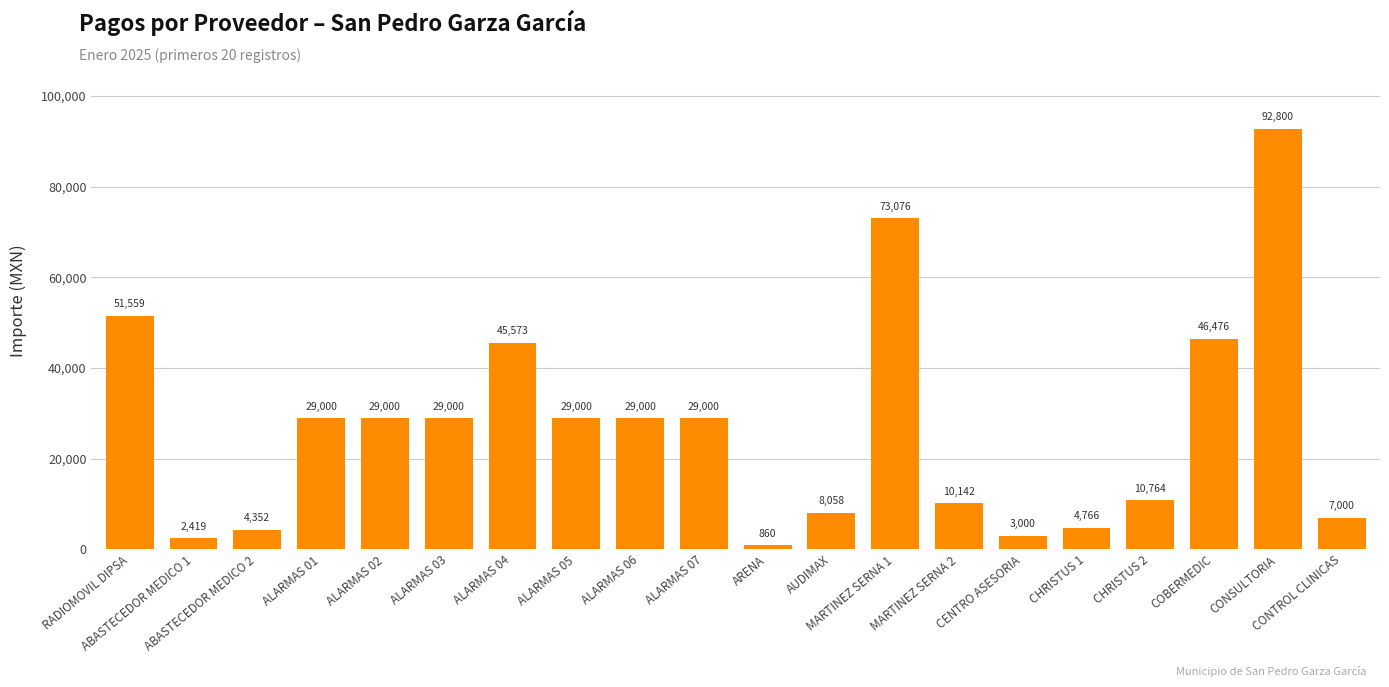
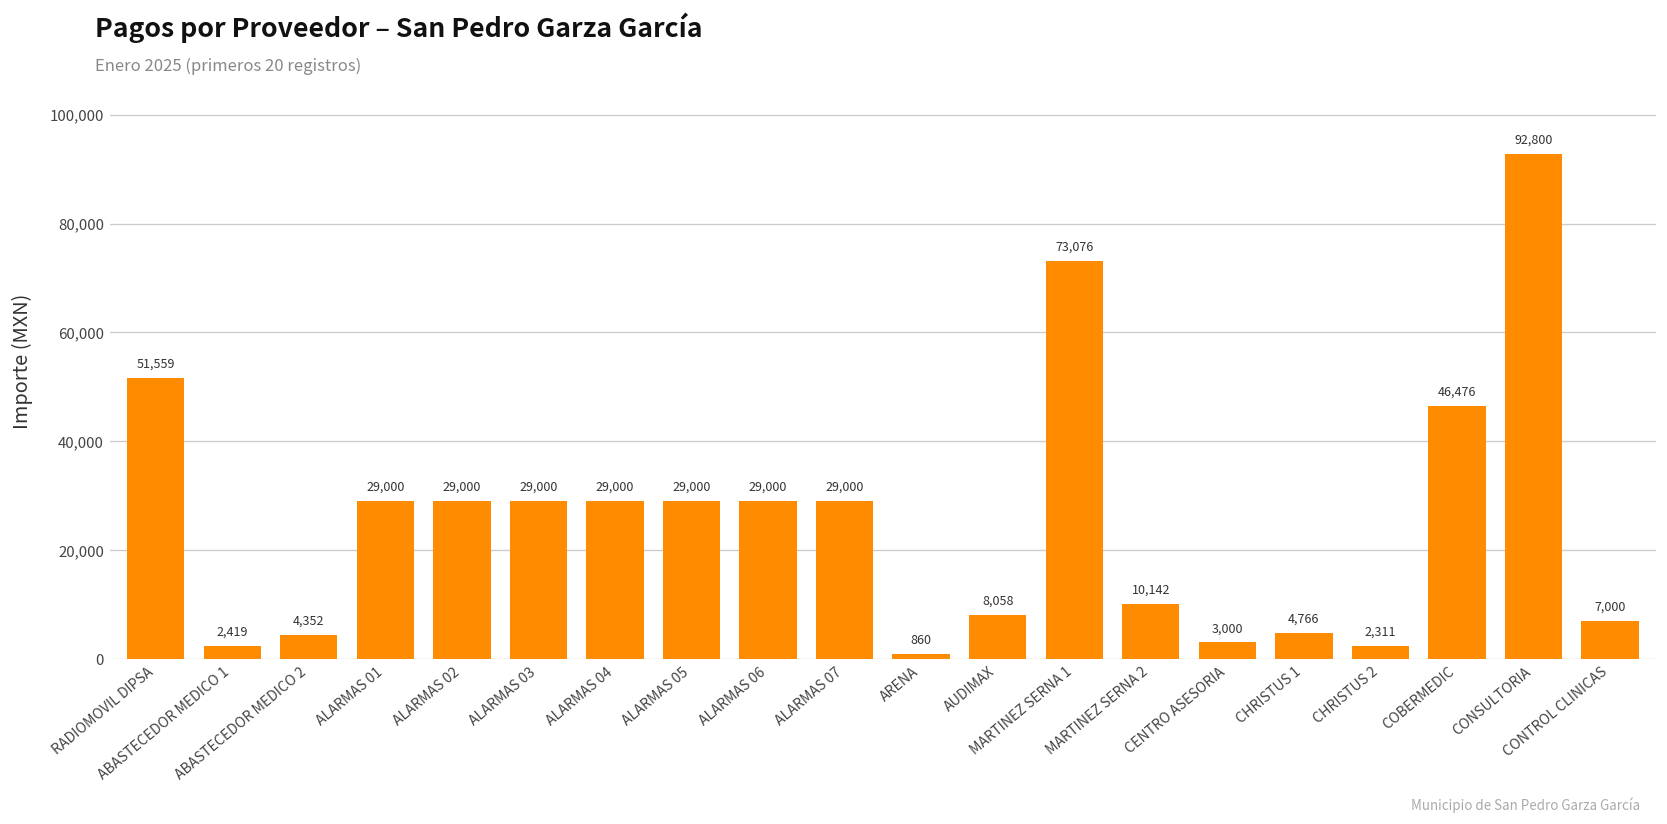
ALARMAS 04: 45,573 -> 29,000
CHRISTUS 2: 10,764 -> 2,311
